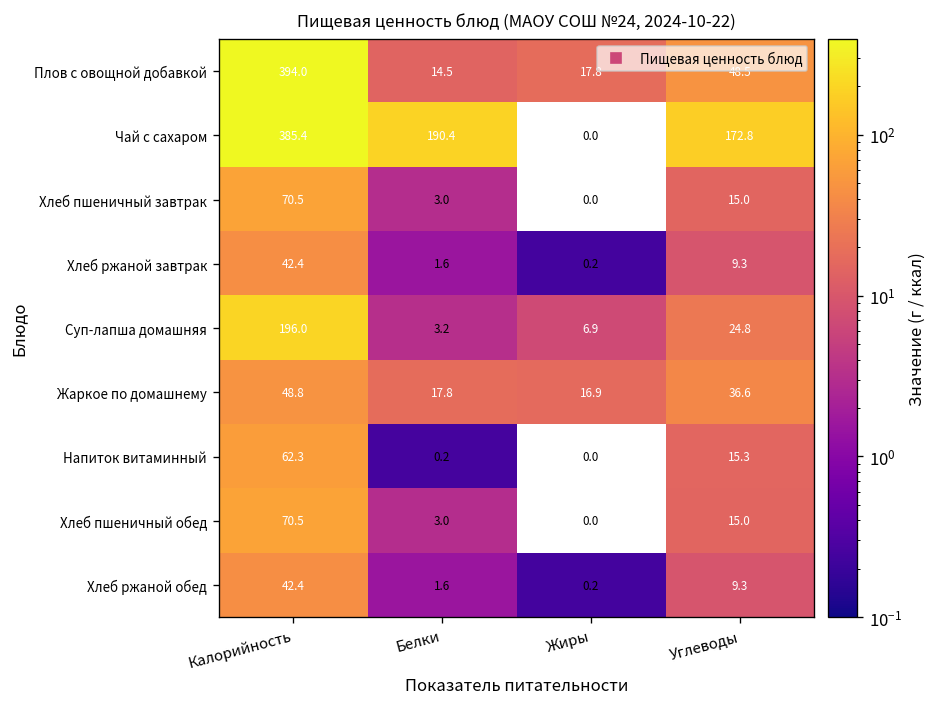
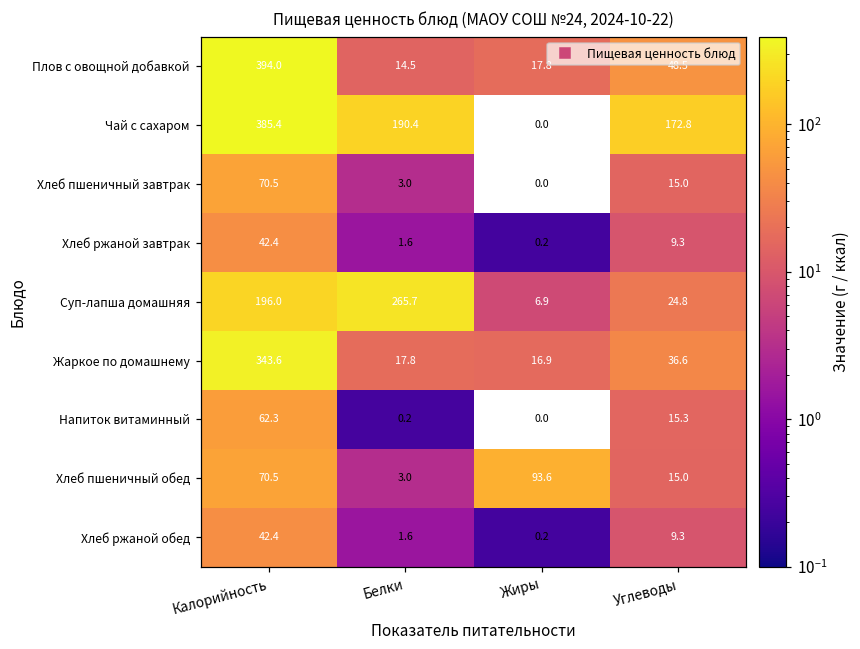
Суп-лапша домашняя, Белки: 3.2 -> 265.7
Жаркое по домашнему, Калорийность: 48.8 -> 343.6
Хлеб пшеничный обед, Жиры: 0.0 -> 93.6
